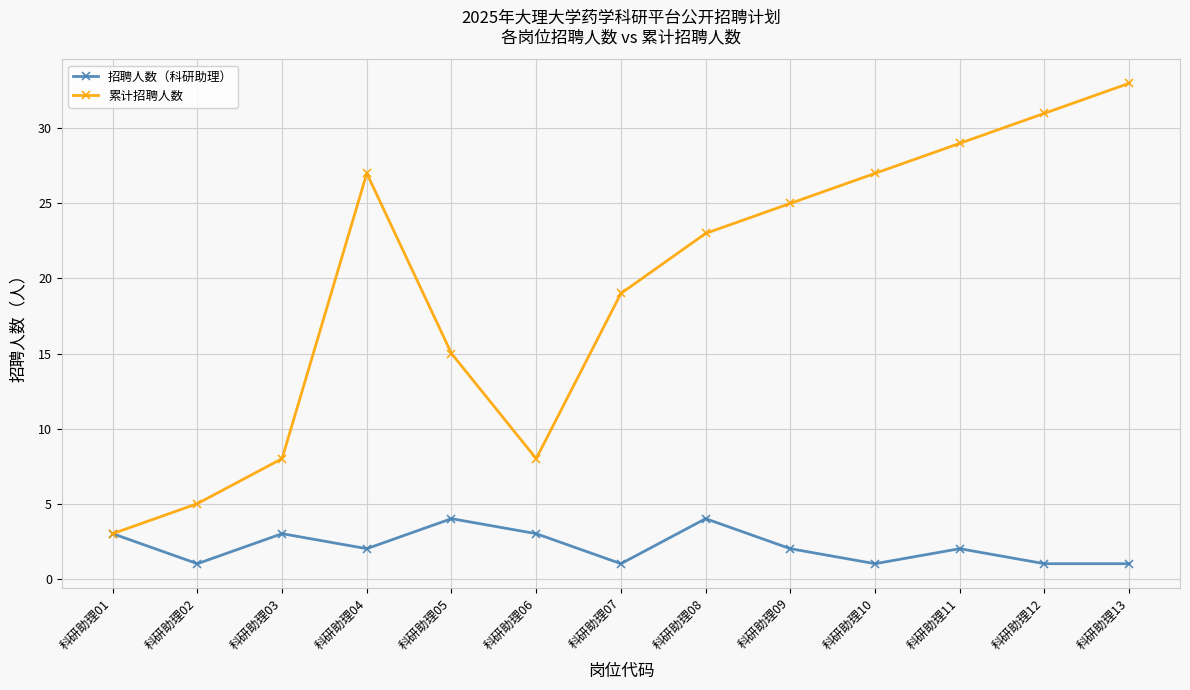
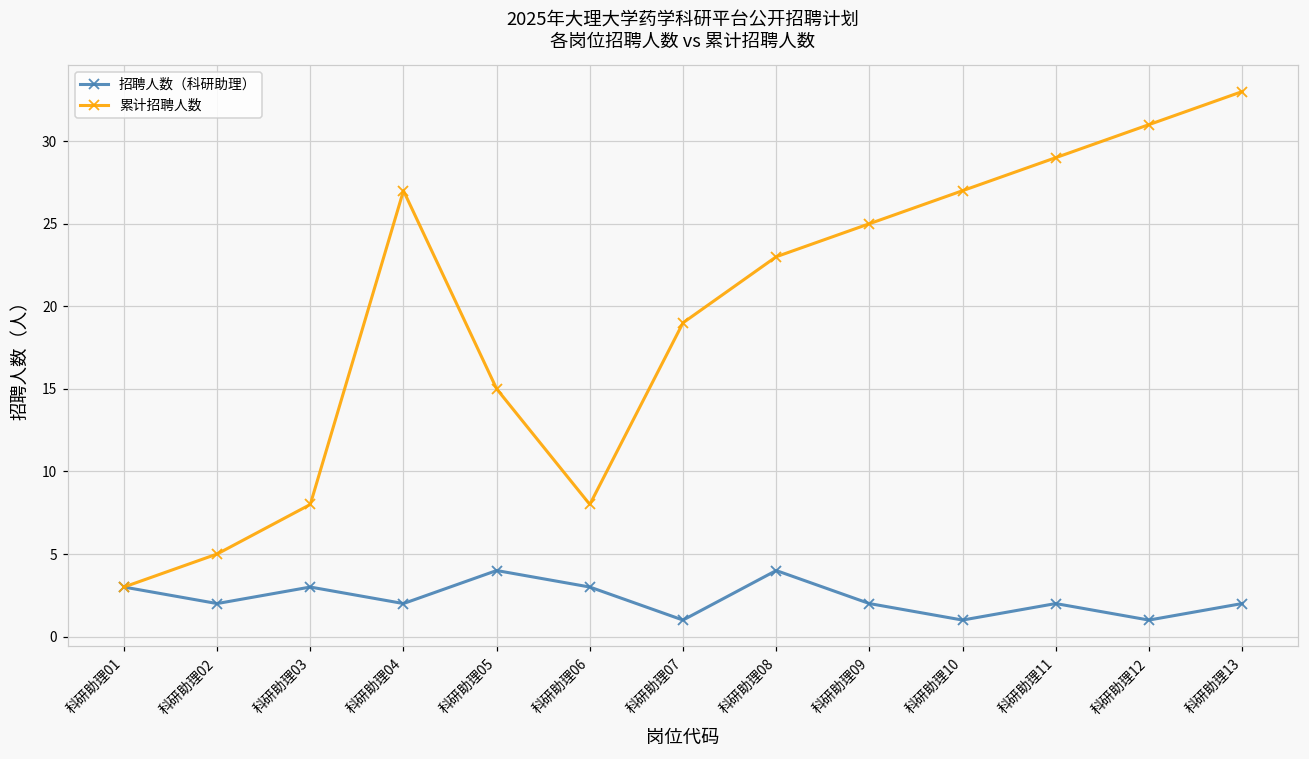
招聘人数（科研助理）, 科研助理02: 1 -> 2
招聘人数（科研助理）, 科研助理13: 1 -> 2
